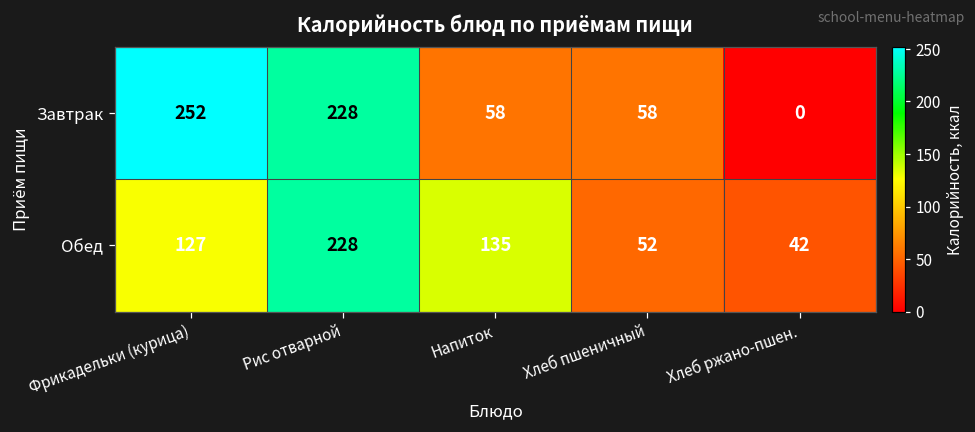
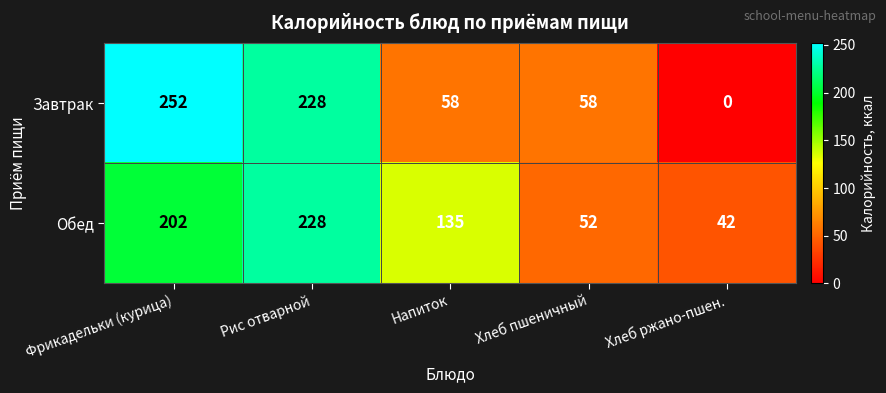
Обед, Фрикадельки (курица): 127 -> 202
